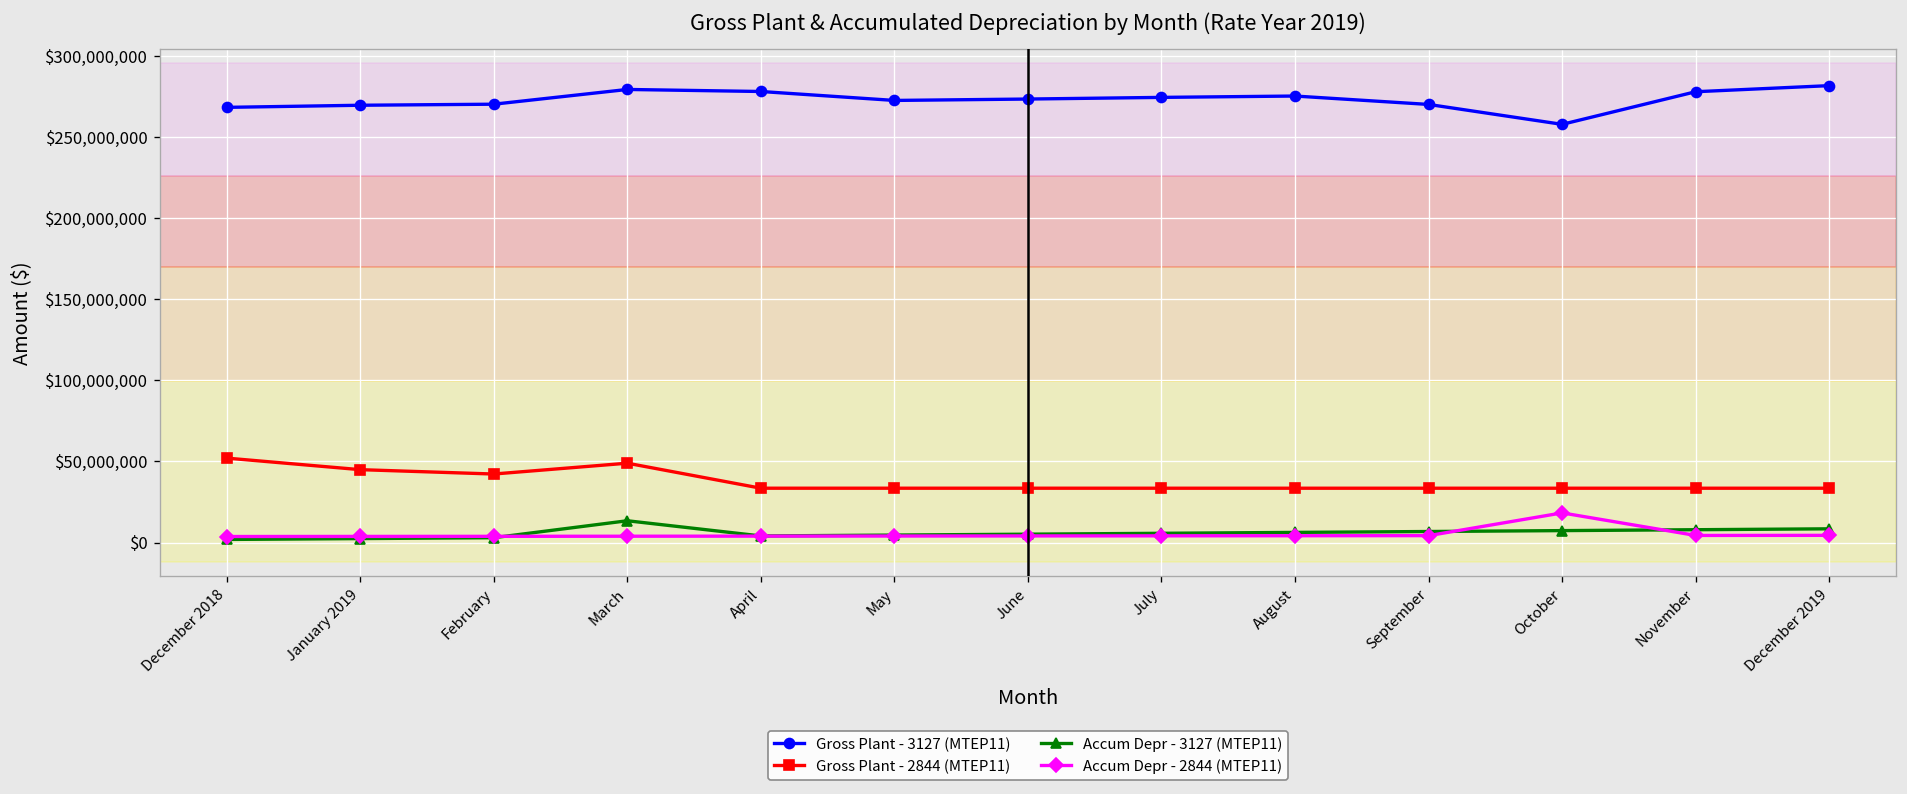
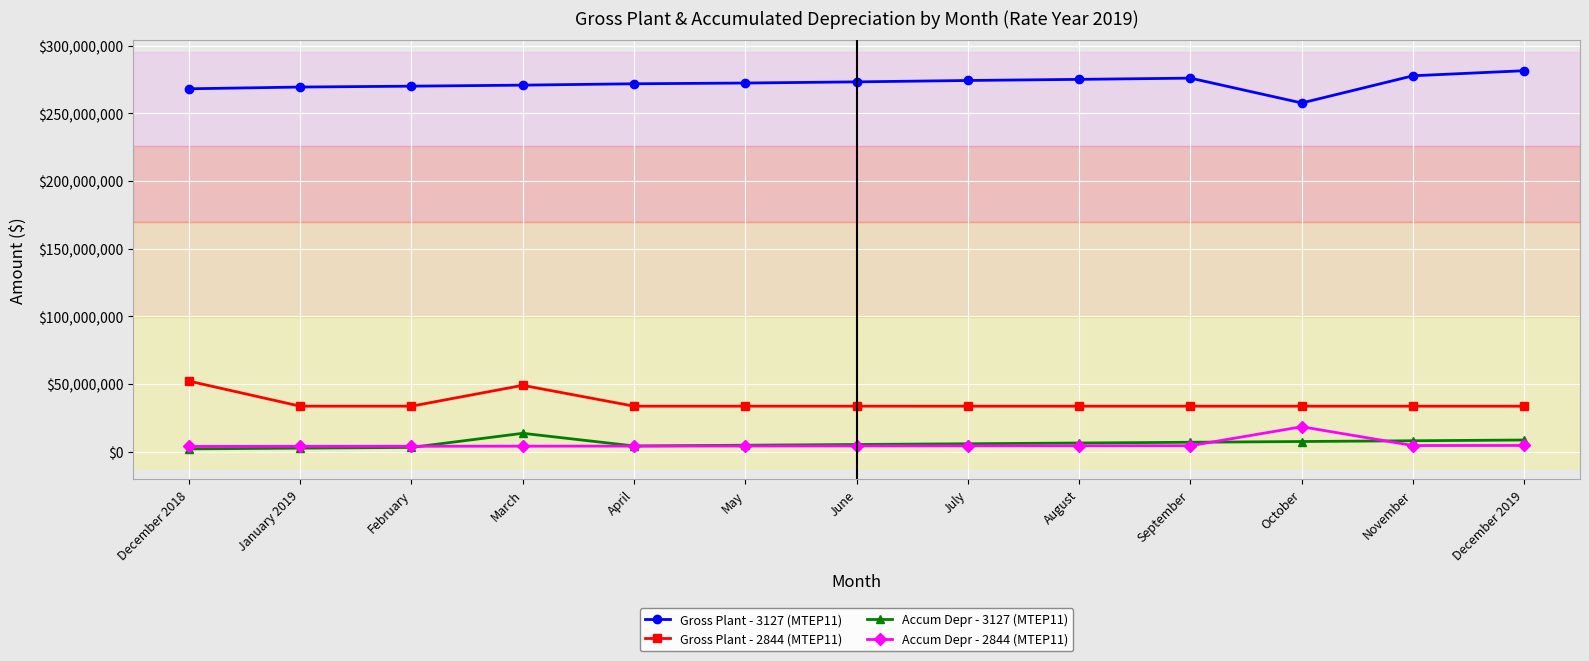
Gross Plant - 2844 (MTEP11), January 2019: $45,000,000 -> $34,000,000
Gross Plant - 2844 (MTEP11), February: $42,000,000 -> $34,000,000
Gross Plant - 3127 (MTEP11), March: $279,000,000 -> $271,000,000
Gross Plant - 3127 (MTEP11), April: $278,000,000 -> $272,000,000
Gross Plant - 3127 (MTEP11), September: $270,000,000 -> $276,000,000
